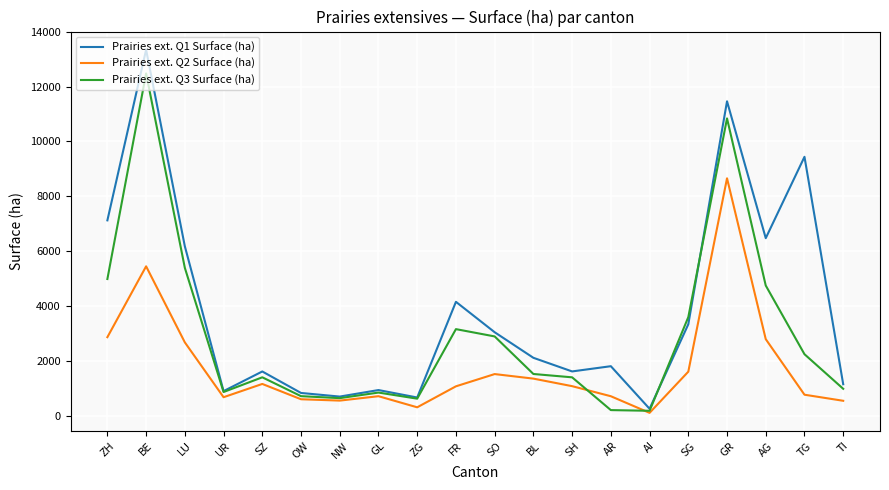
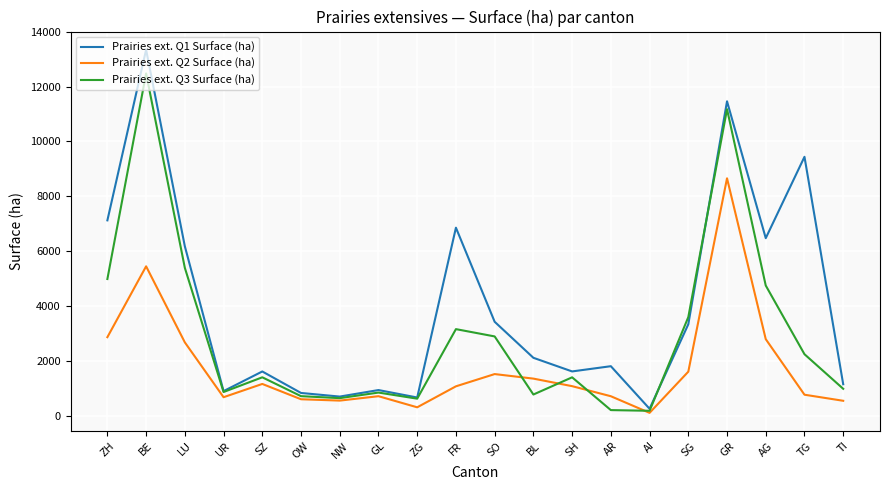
Prairies ext. Q1 Surface (ha), FR: 4200 -> 6900
Prairies ext. Q1 Surface (ha), SO: 3000 -> 3400
Prairies ext. Q3 Surface (ha), BL: 1500 -> 800
Prairies ext. Q3 Surface (ha), GR: 10800 -> 11200
